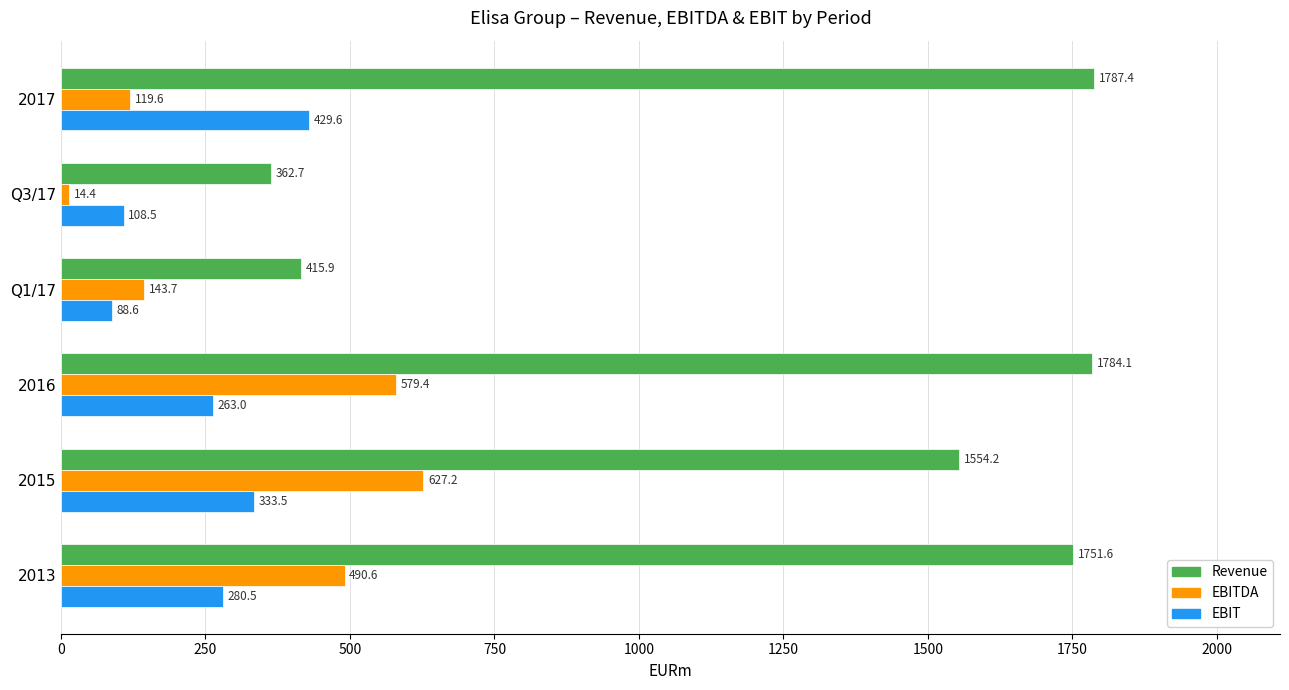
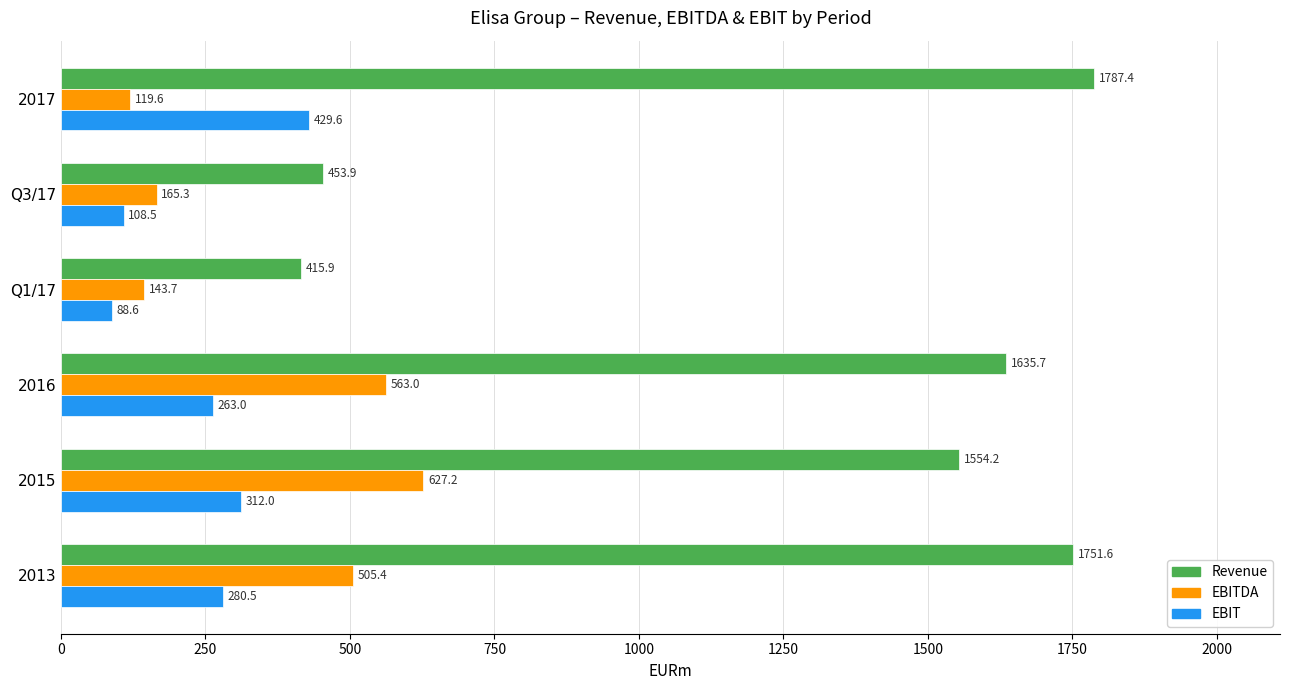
Revenue, Q3/17: 362.7 -> 453.9
EBITDA, Q3/17: 14.4 -> 165.3
Revenue, 2016: 1784.1 -> 1635.7
EBITDA, 2016: 579.4 -> 563.0
EBIT, 2015: 333.5 -> 312.0
EBITDA, 2013: 490.6 -> 505.4
